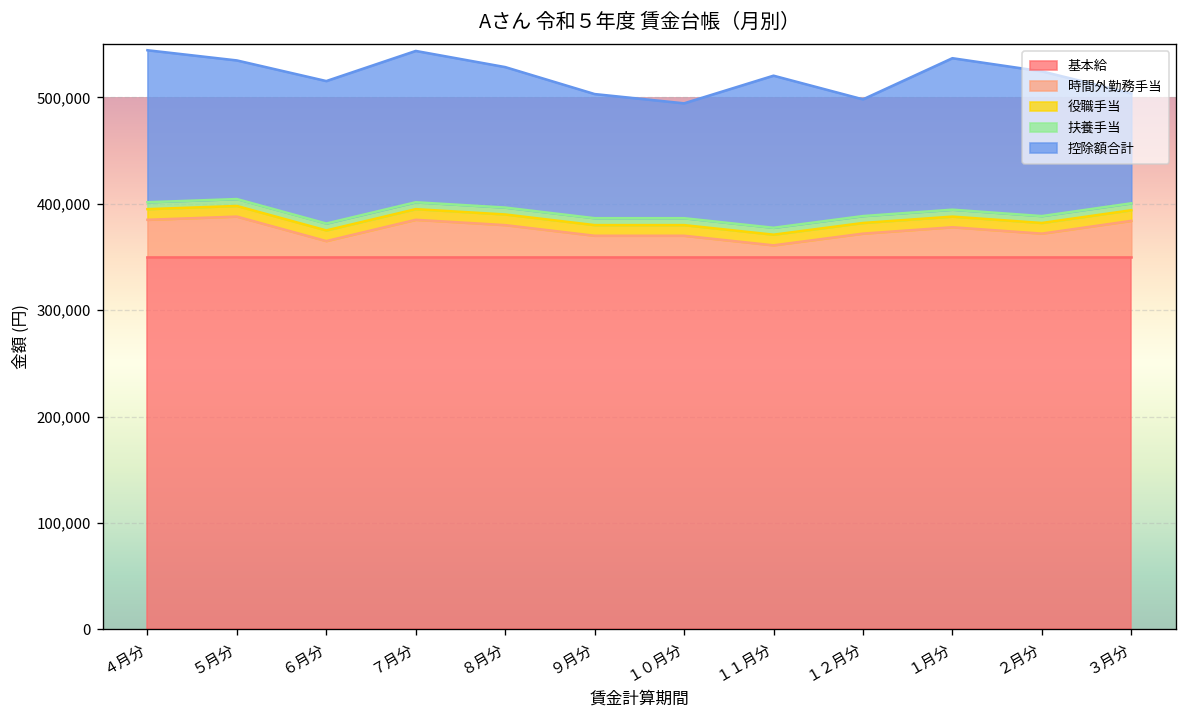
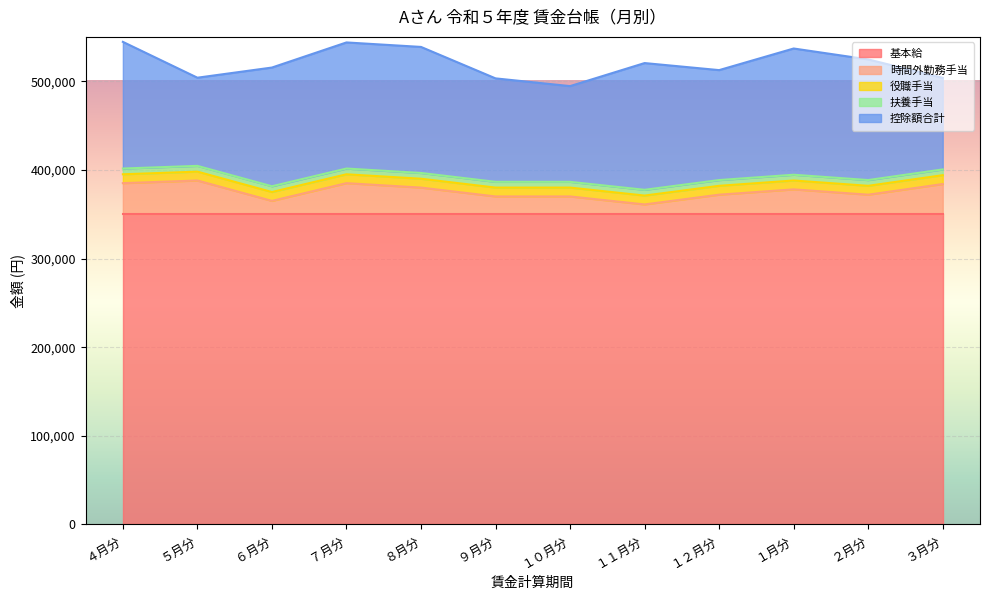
控除額合計, ５月分: 130,000 -> 100,000
控除額合計, ８月分: 130,000 -> 140,000
控除額合計, １２月分: 110,000 -> 120,000
